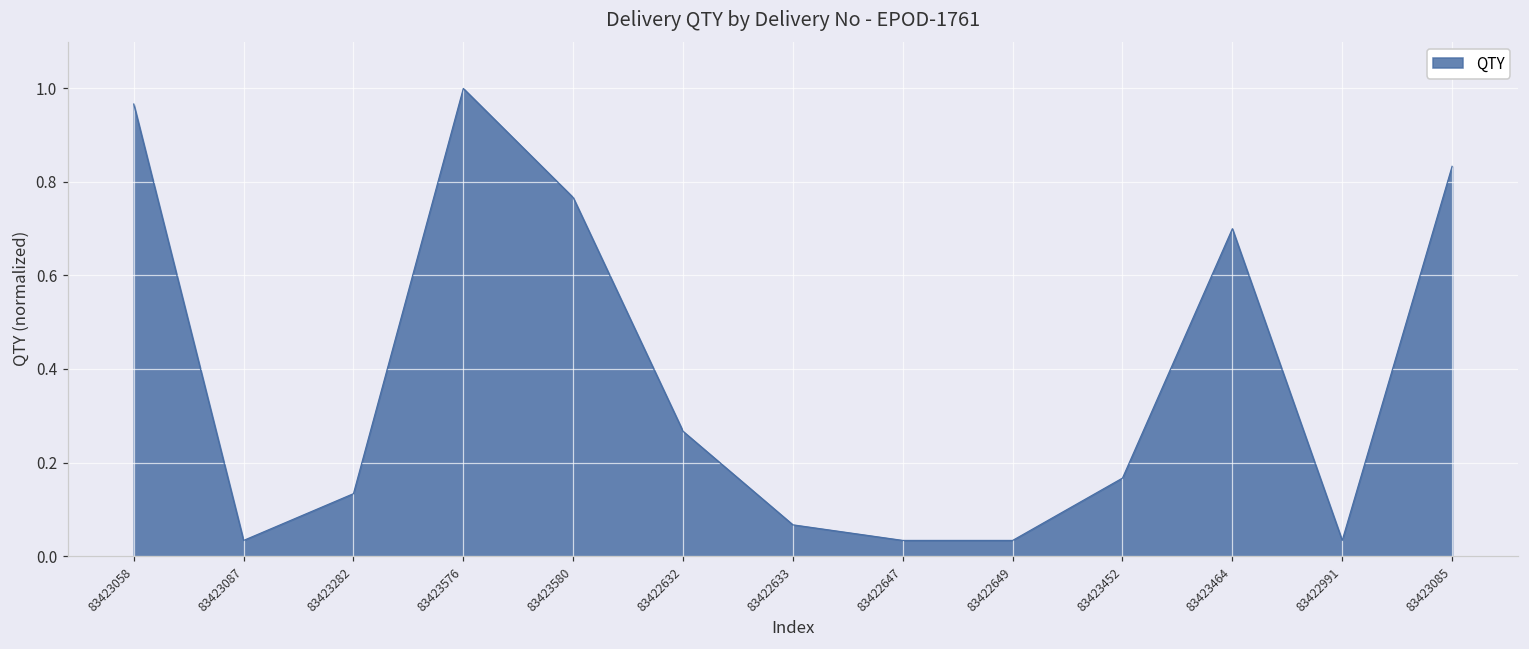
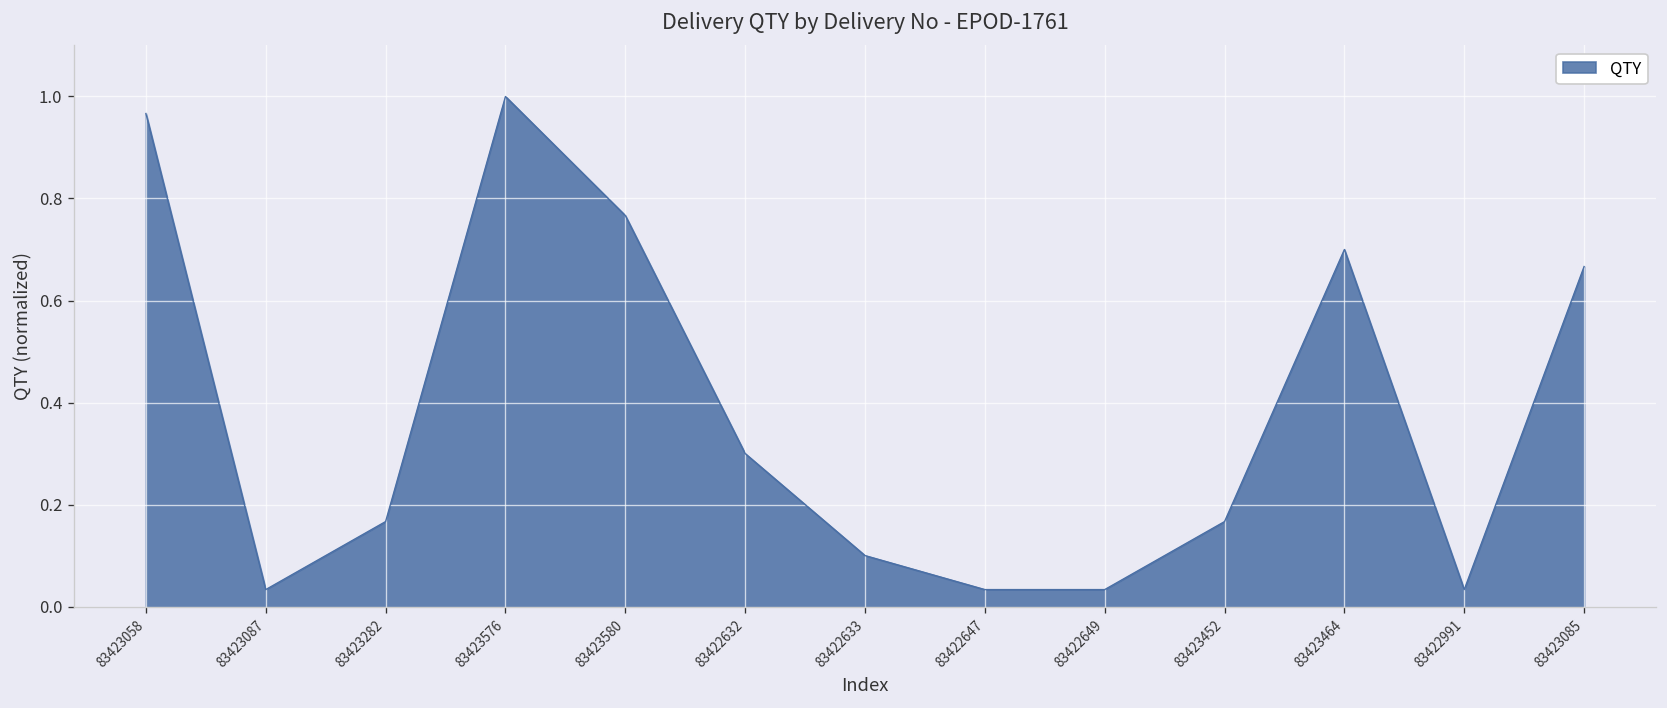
83423282: 0.13 -> 0.17
83422632: 0.27 -> 0.30
83422633: 0.07 -> 0.10
83423085: 0.83 -> 0.67
